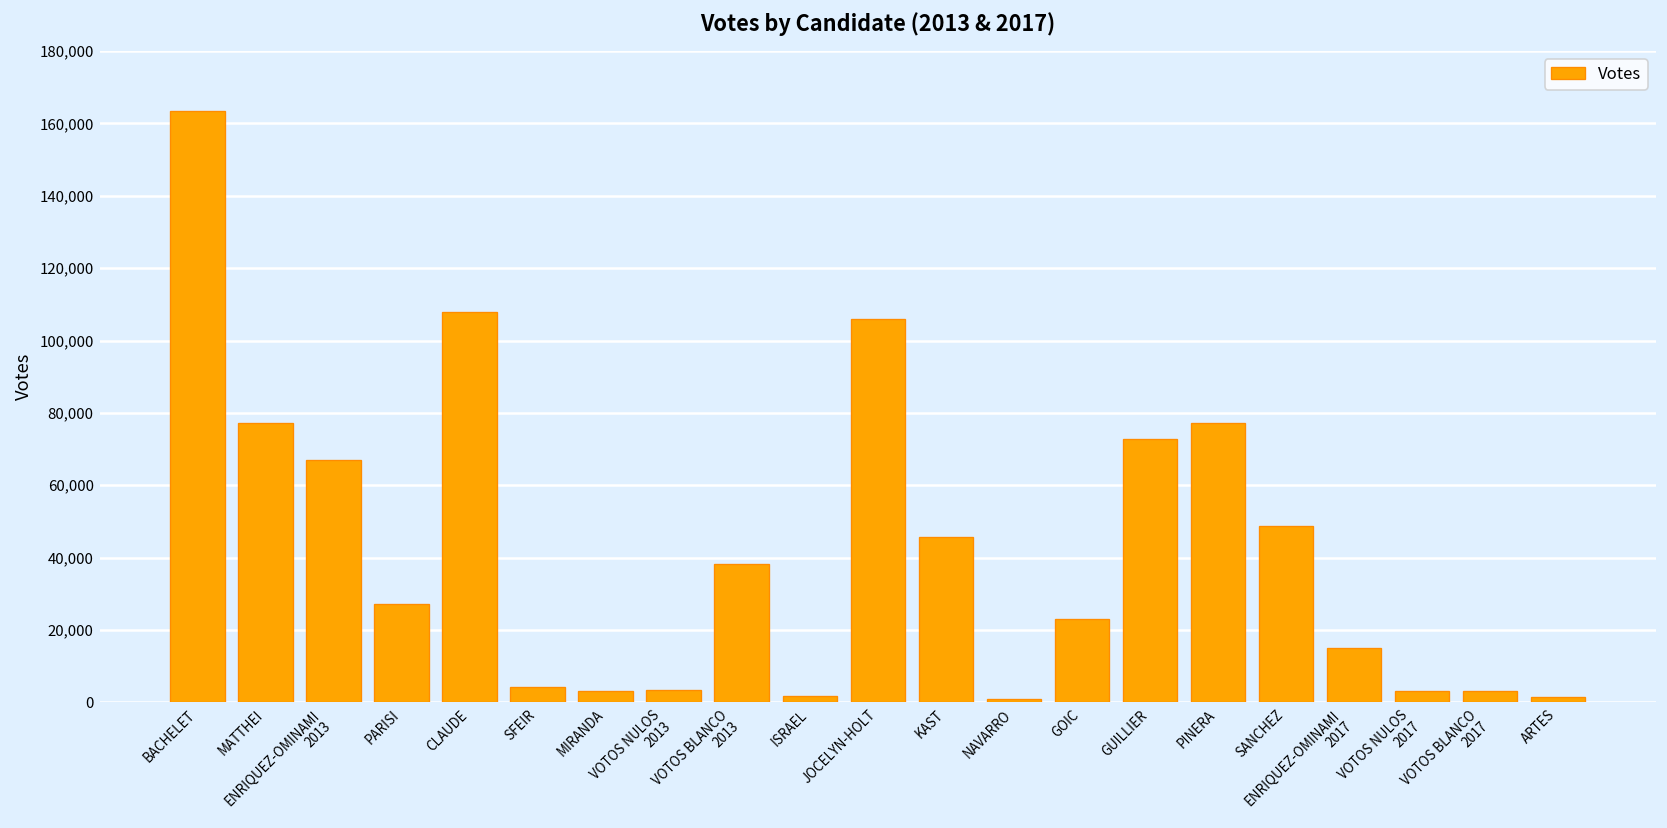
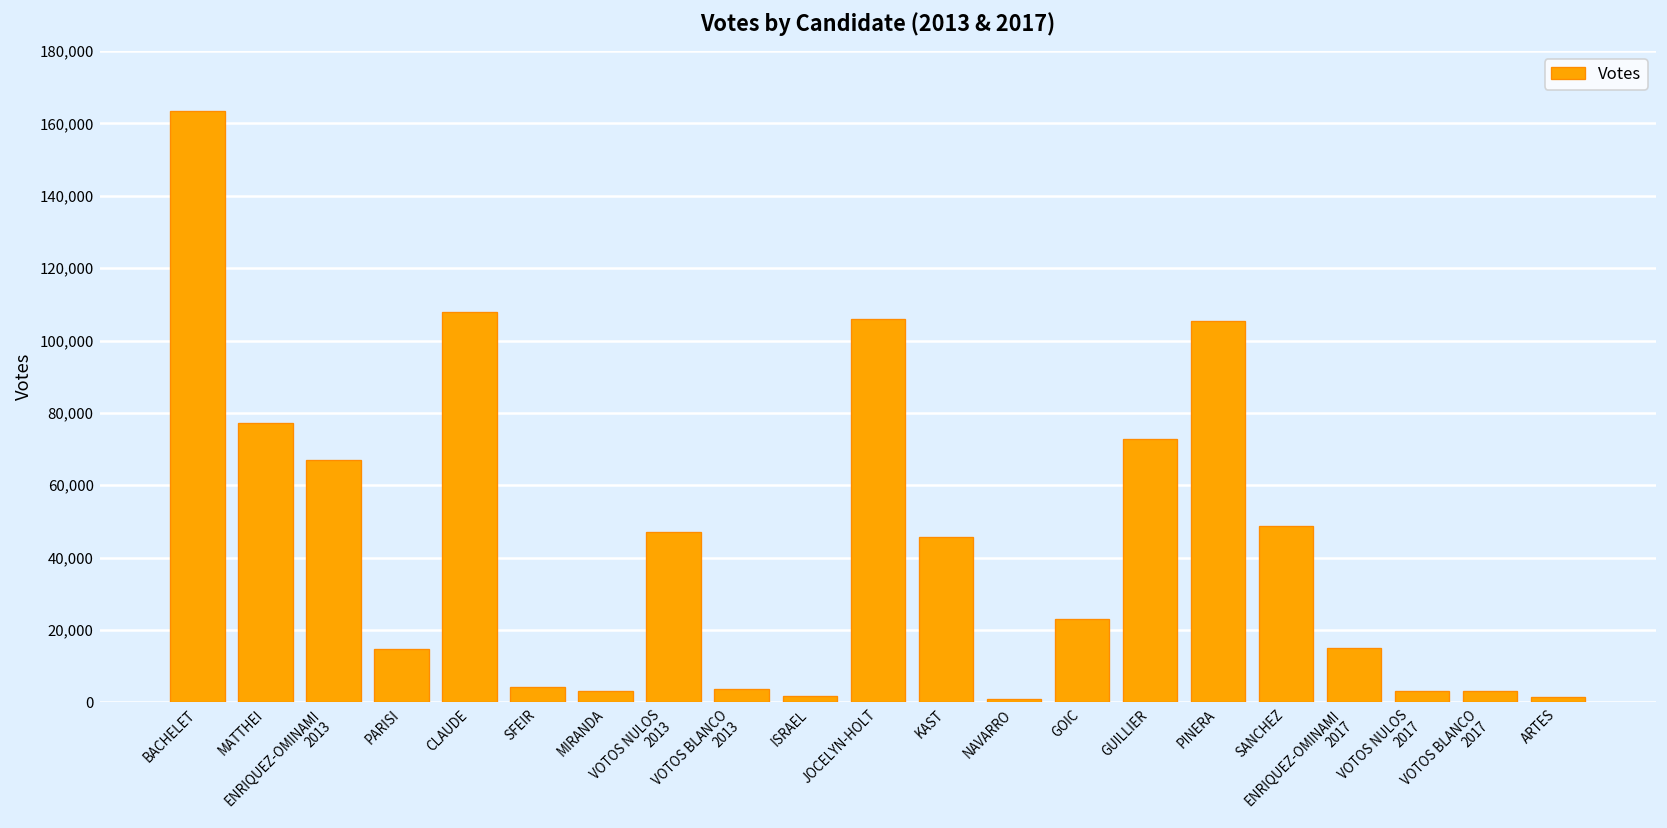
PARISI: 27,000 -> 15,000
VOTOS NULOS 2013: 3,000 -> 47,000
VOTOS BLANCO 2013: 38,000 -> 4,000
PINERA: 77,000 -> 105,000
